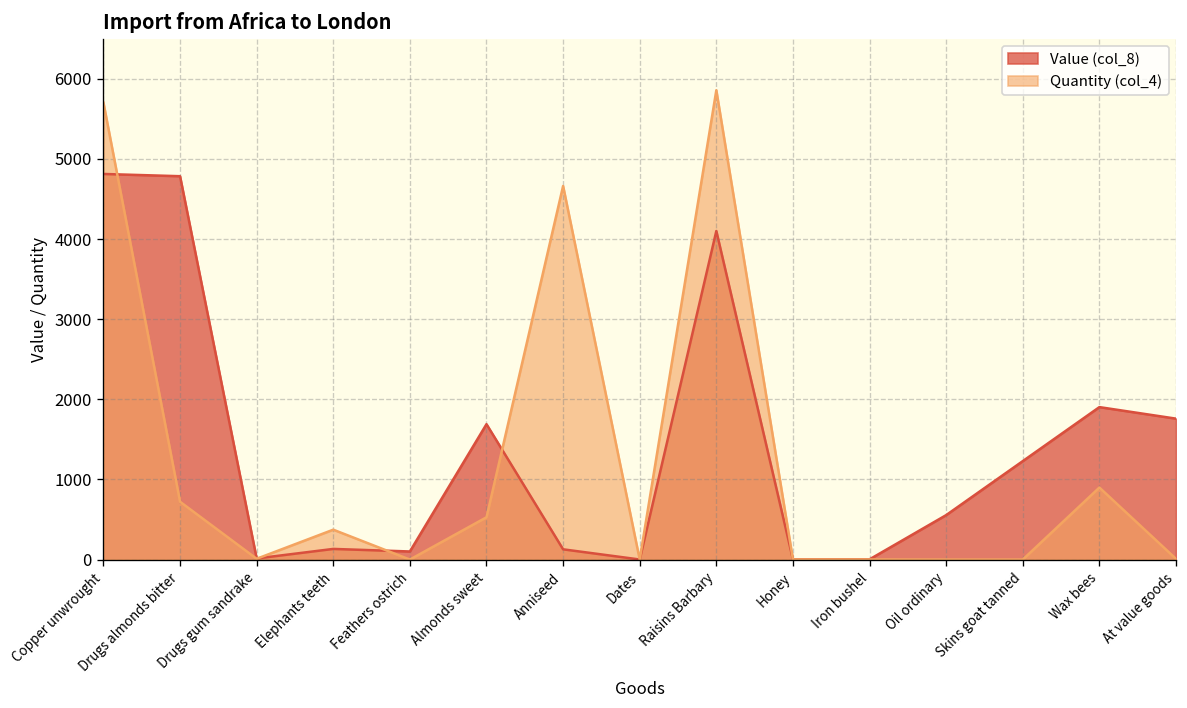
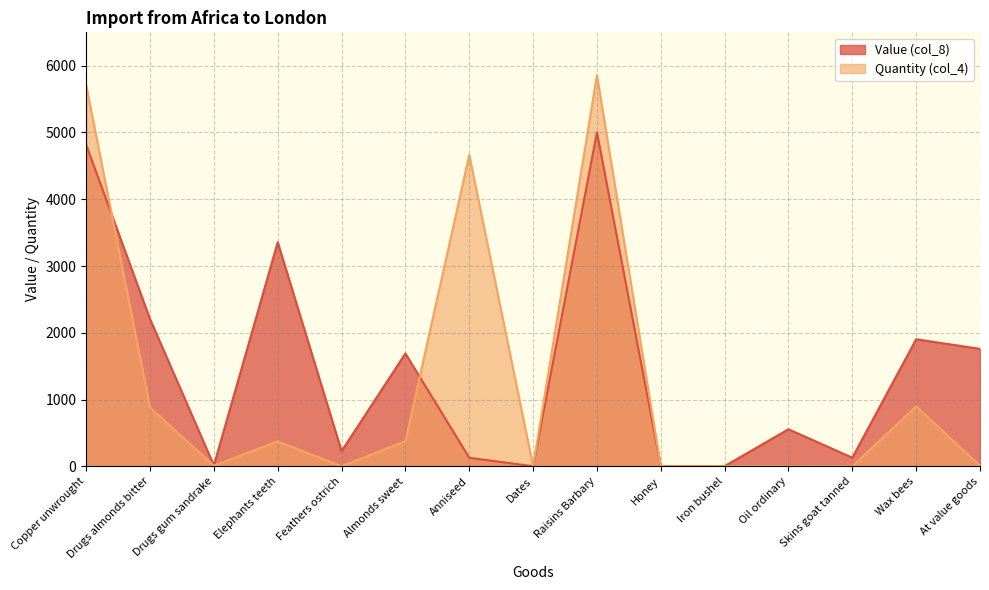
Value (col_8), Drugs almonds bitter: 4800 -> 2200
Quantity (col_4), Drugs almonds bitter: 700 -> 900
Value (col_8), Elephants teeth: 100 -> 3400
Value (col_8), Feathers ostrich: 100 -> 200
Quantity (col_4), Almonds sweet: 500 -> 400
Value (col_8), Raisins Barbary: 4100 -> 5000
Value (col_8), Skins goat tanned: 1200 -> 100
